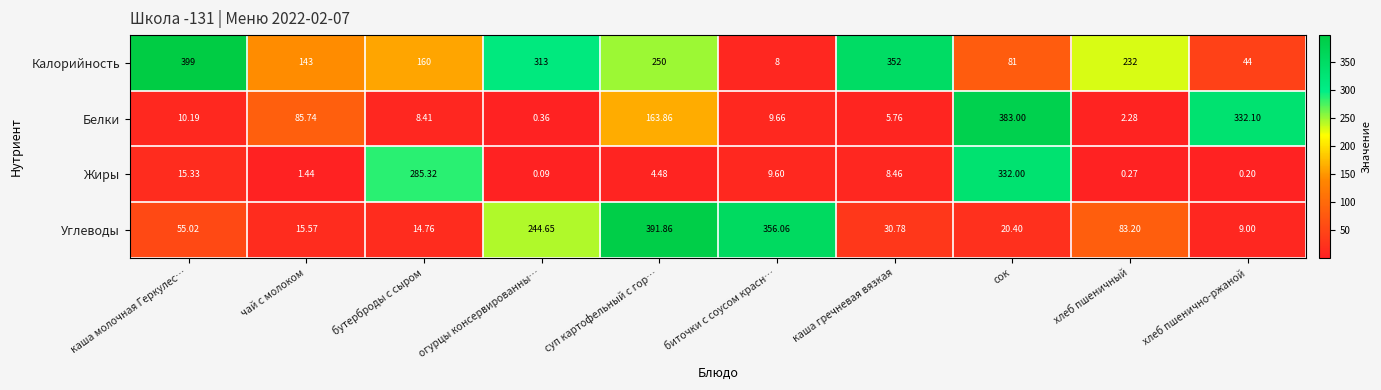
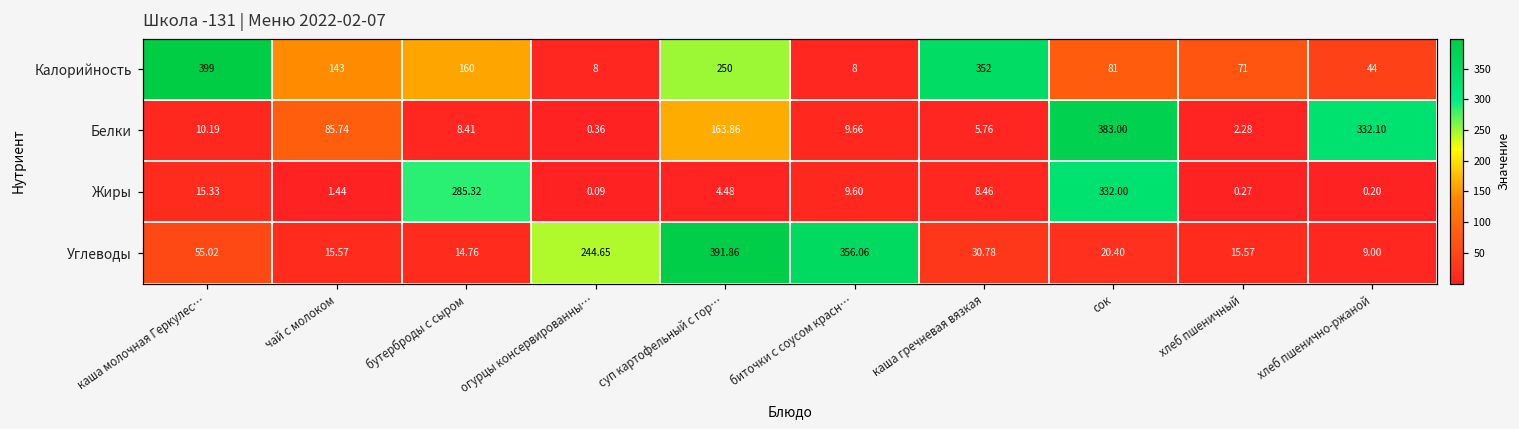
Калорийность, огурцы консервированны…: 313 -> 8
Калорийность, хлеб пшеничный: 232 -> 71
Углеводы, хлеб пшеничный: 83.20 -> 15.57
